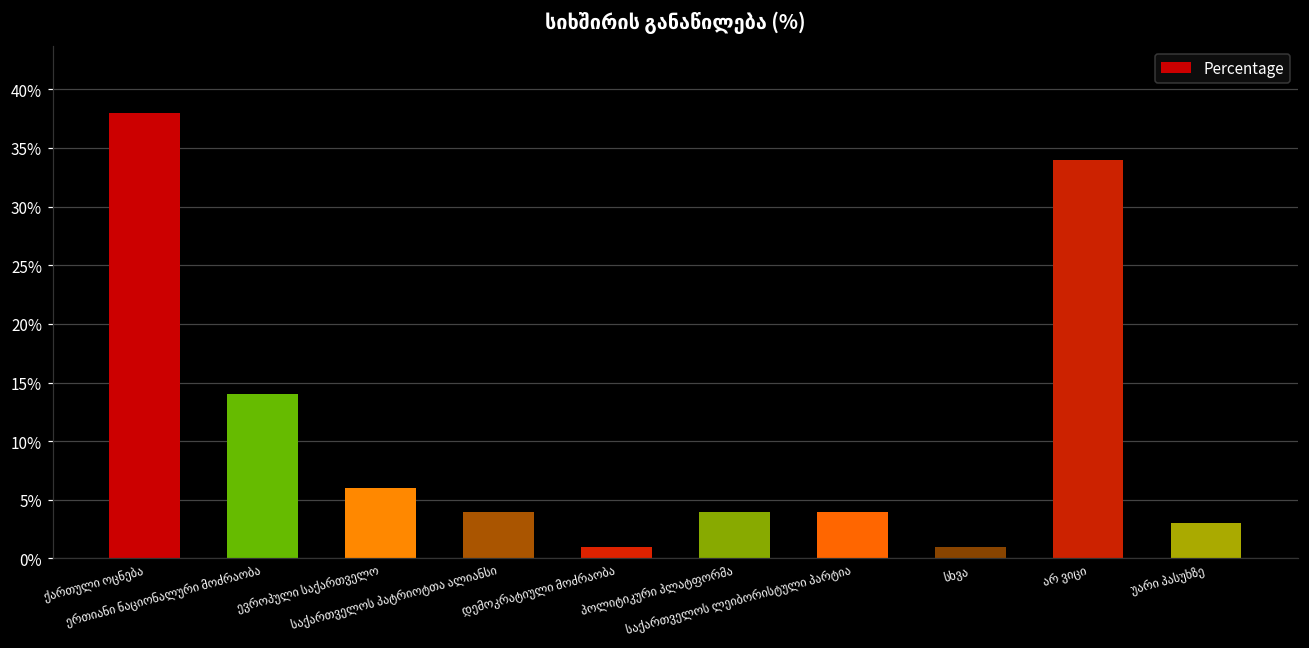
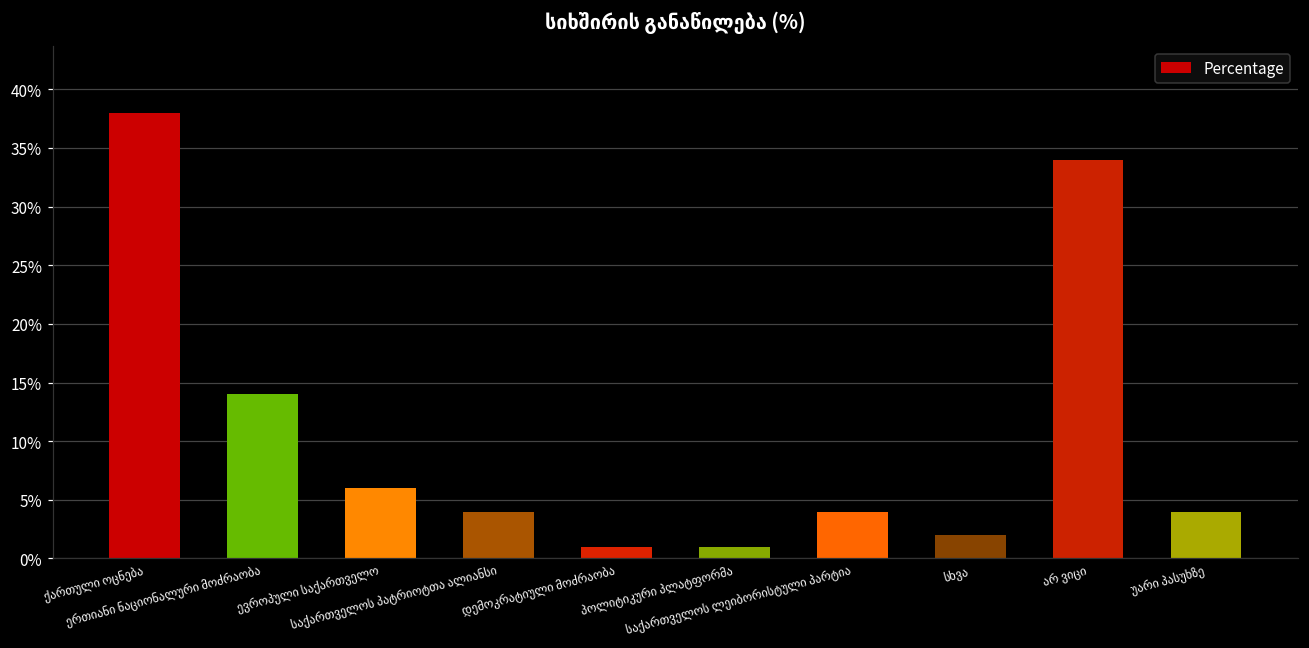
პოლიტიკური პლატფორმა: 4% -> 1%
სხვა: 1% -> 2%
უარი პასუხზე: 3% -> 4%
